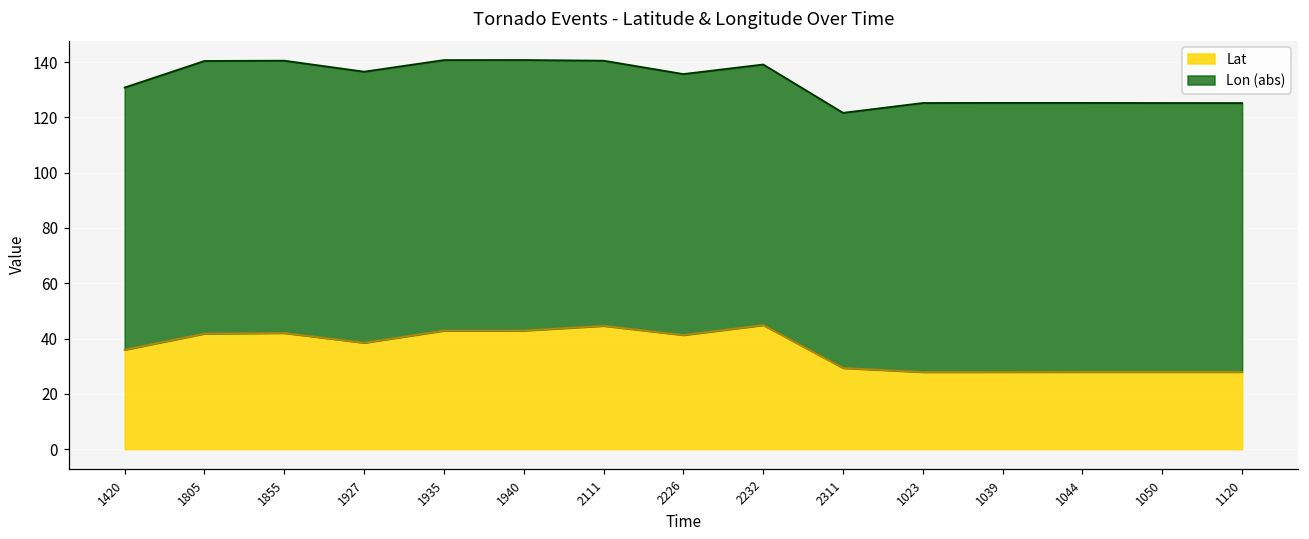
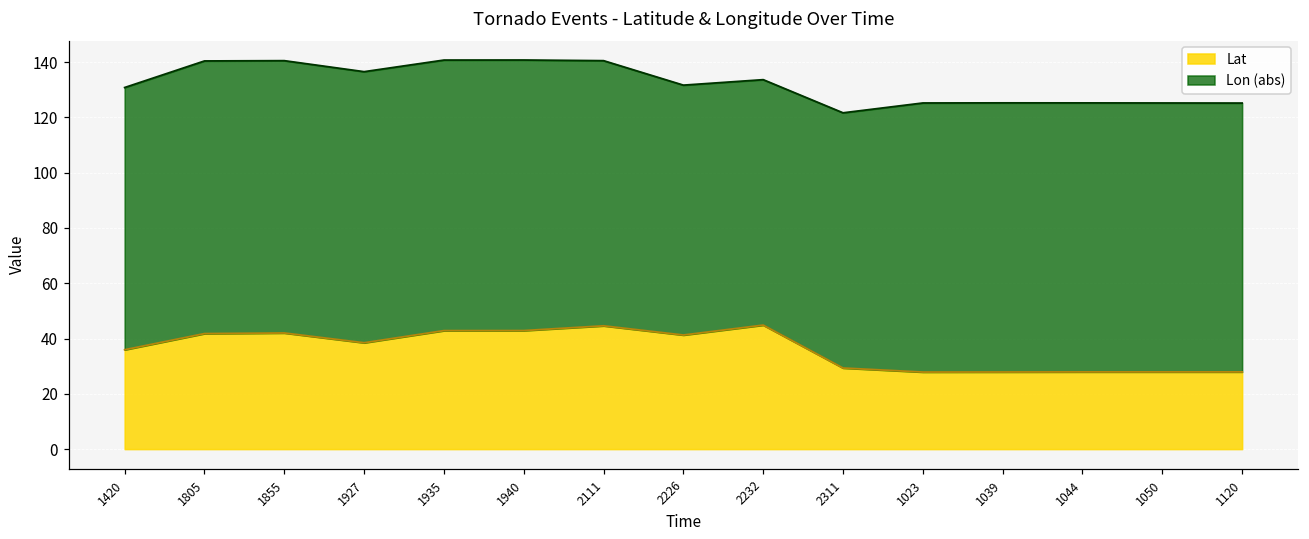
Lon (abs), 2226: 94 -> 90
Lon (abs), 2232: 94 -> 89
